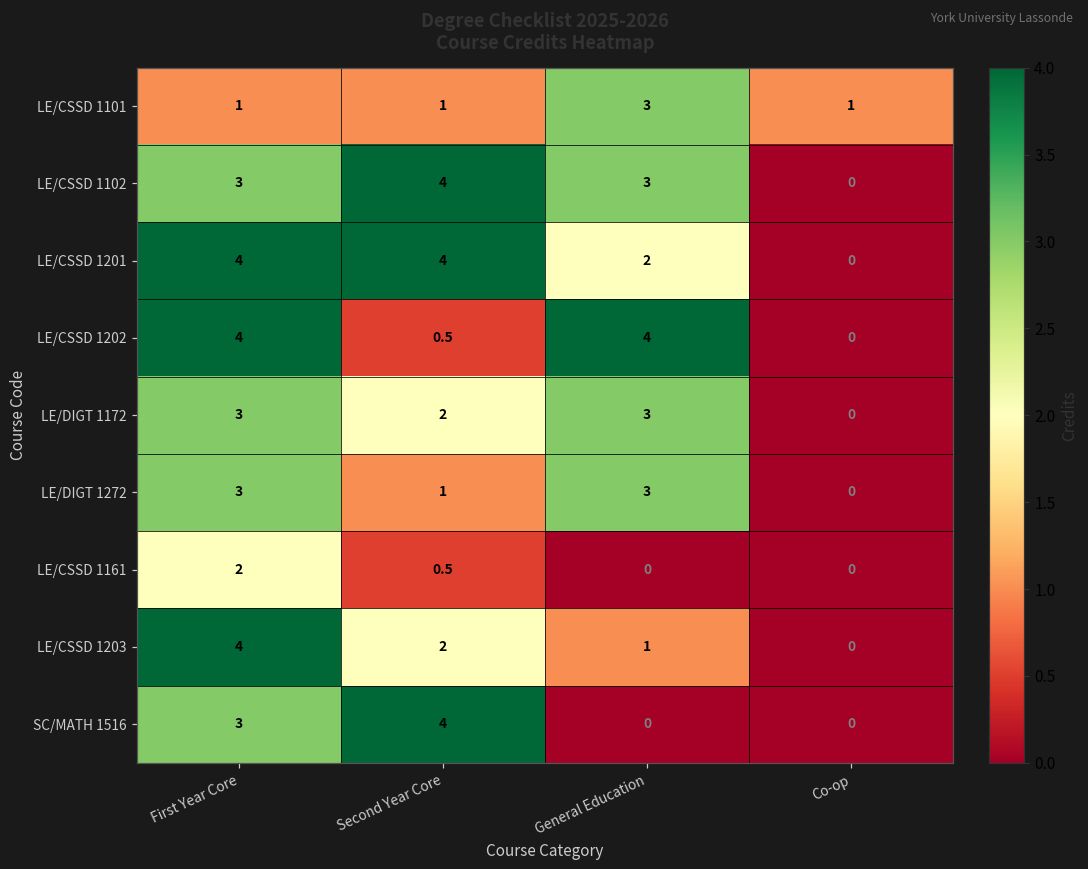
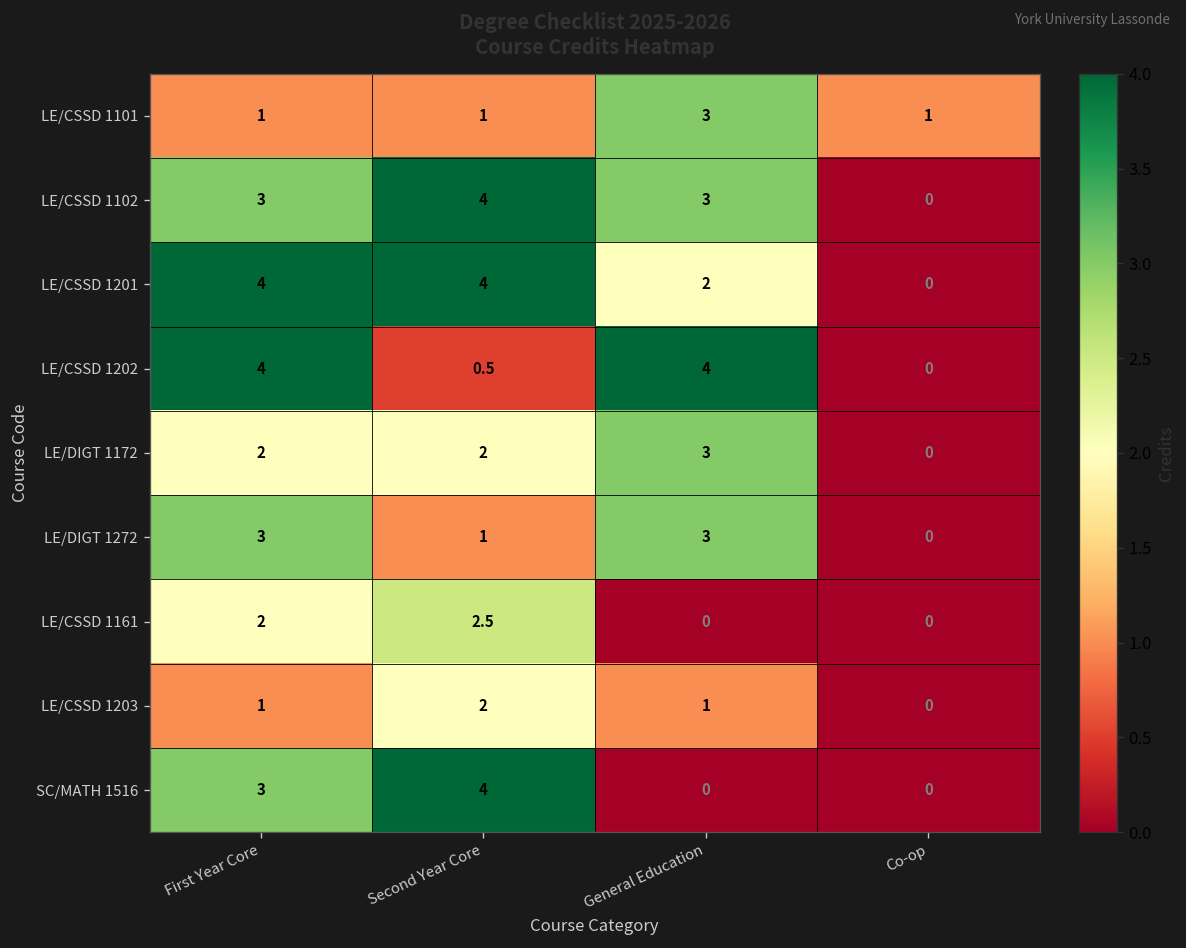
LE/DIGT 1172, First Year Core: 3 -> 2
LE/CSSD 1161, Second Year Core: 0.5 -> 2.5
LE/CSSD 1203, First Year Core: 4 -> 1
